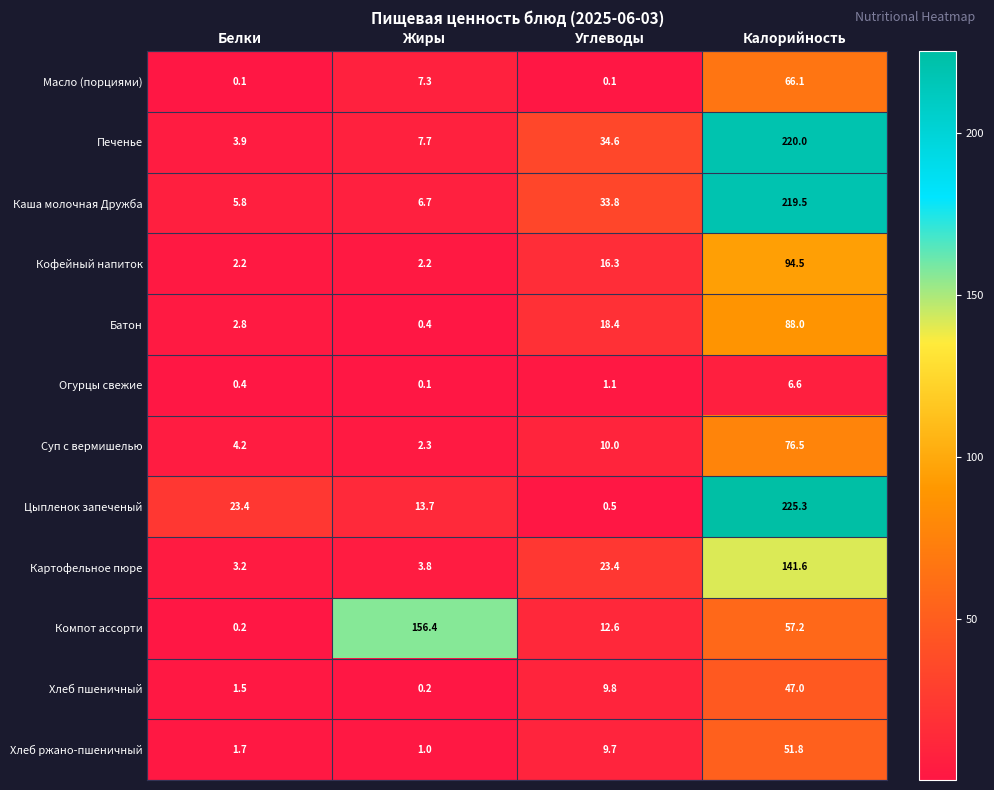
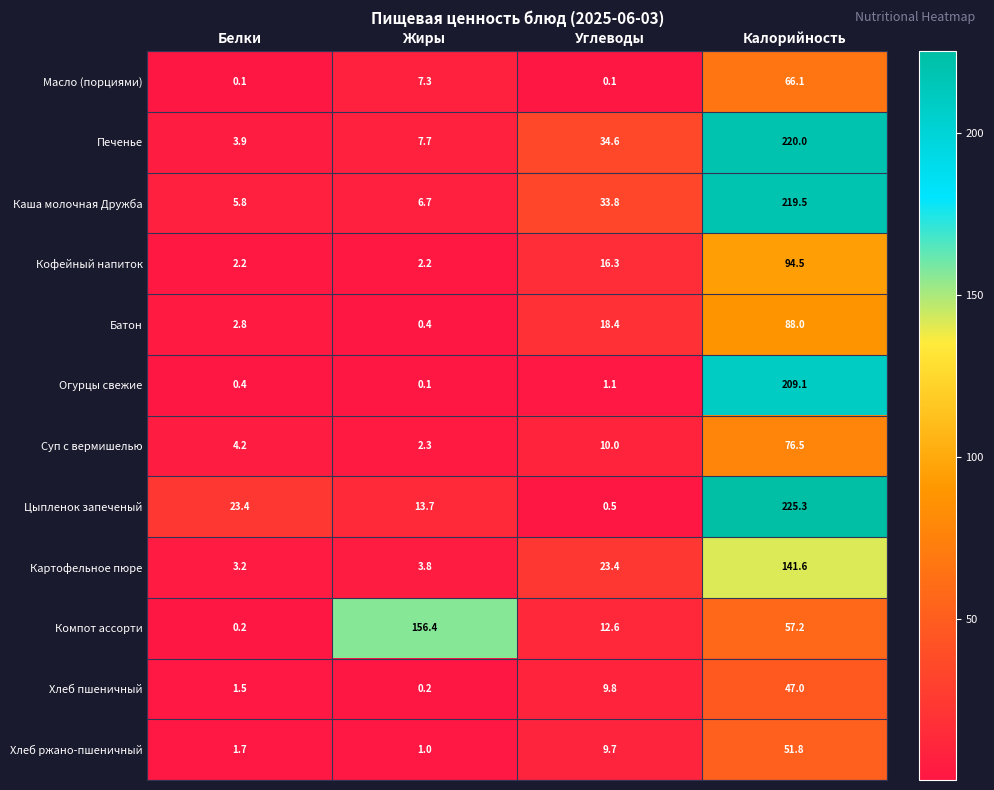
Огурцы свежие, Калорийность: 6.6 -> 209.1
